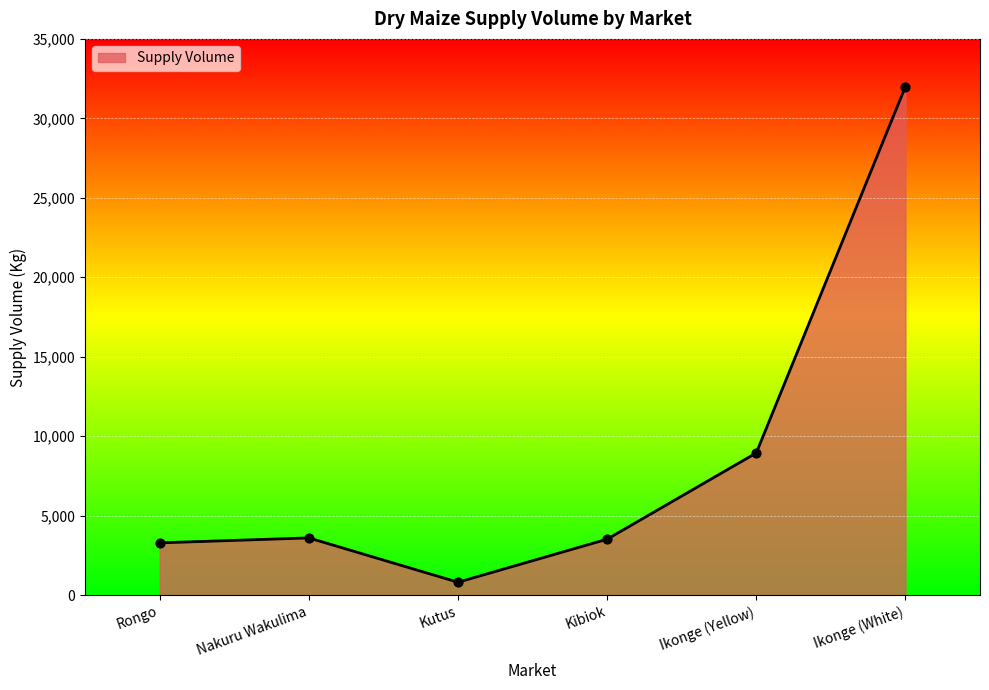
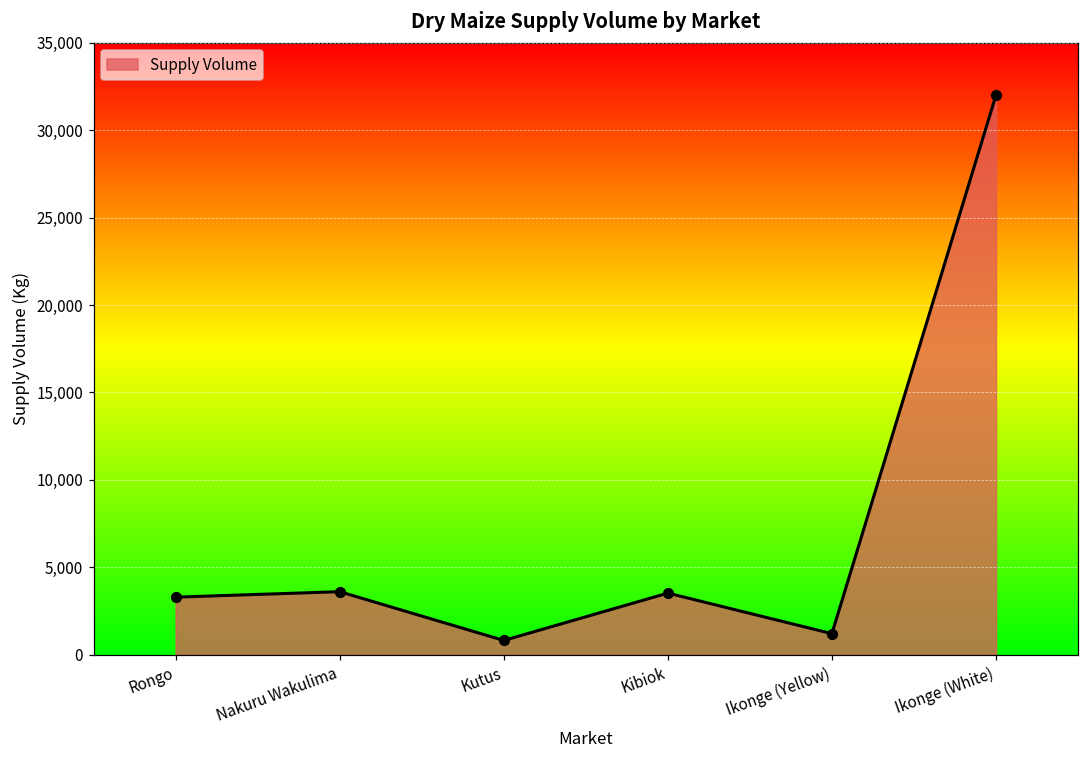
Ikonge (Yellow): 8,900 -> 1,200
